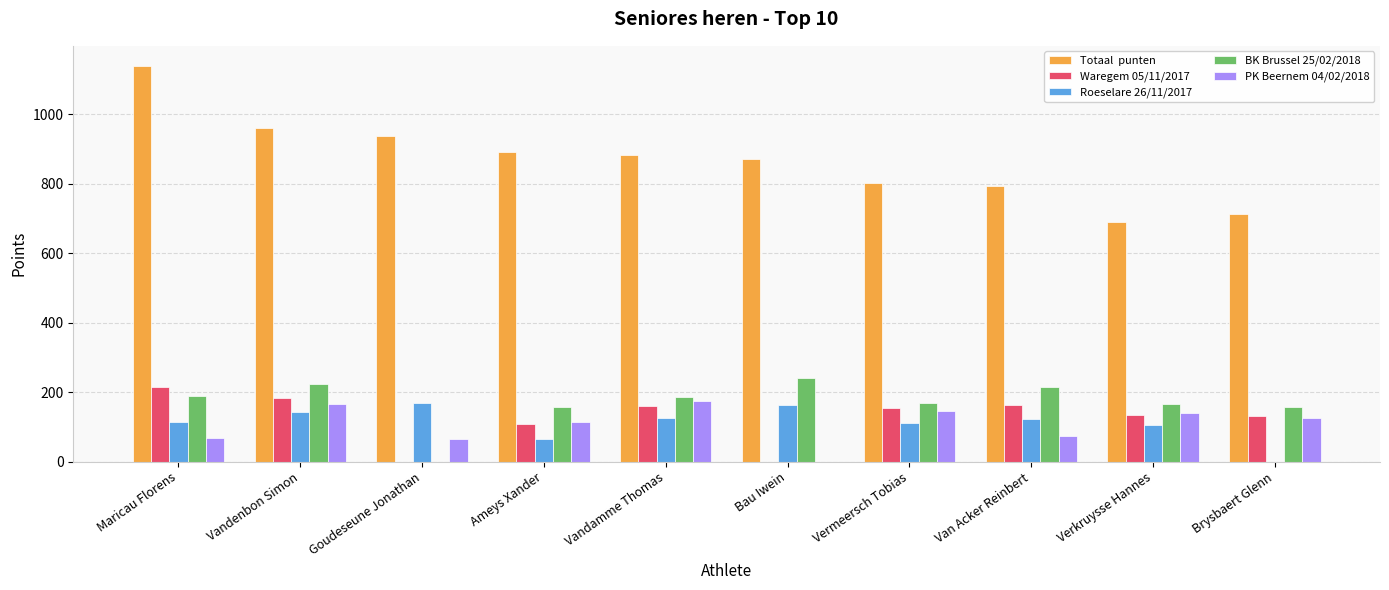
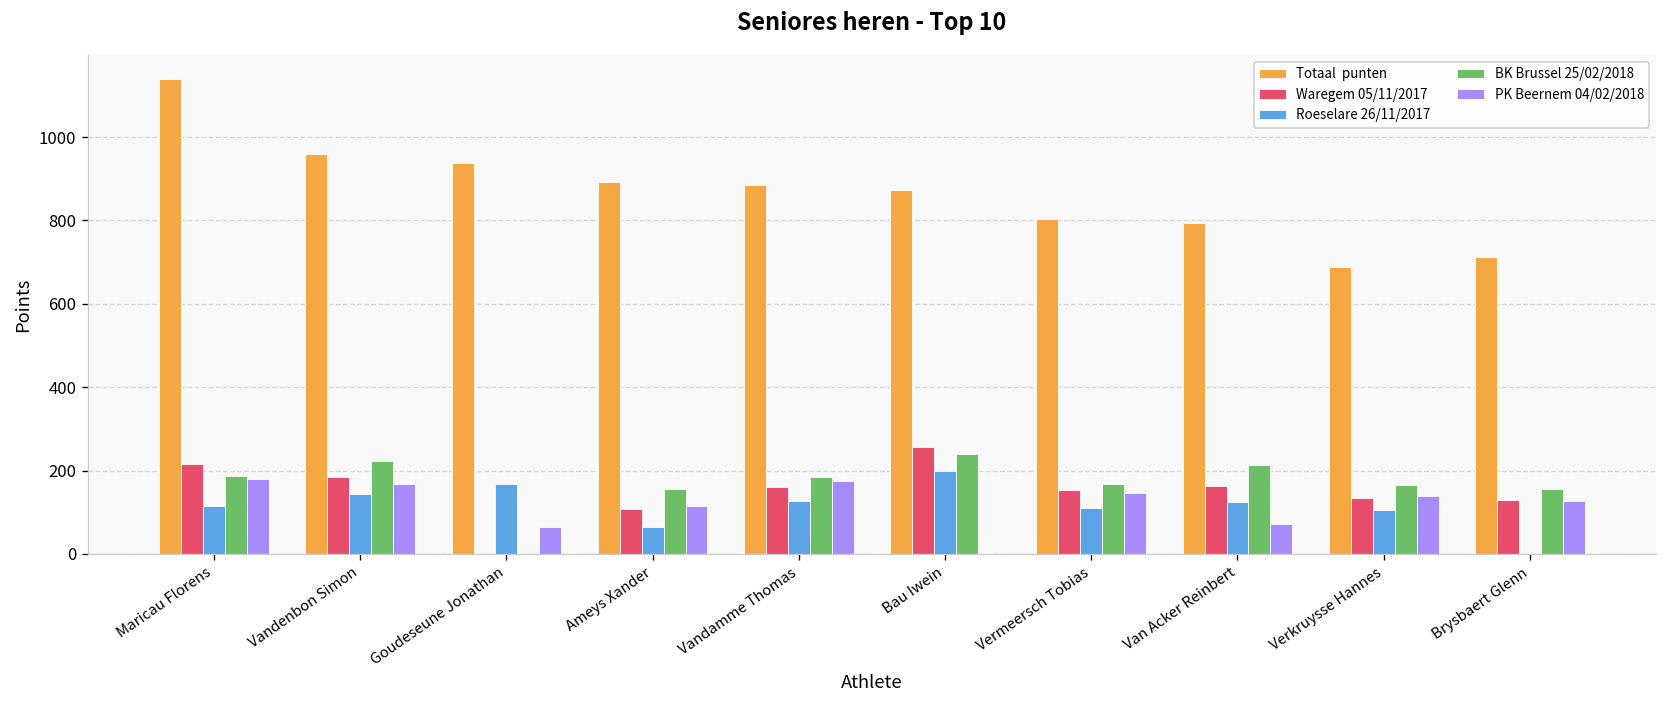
PK Beernem 04/02/2018, Maricau Florens: 70 -> 180
Waregem 05/11/2017, Bau Iwein: 0 -> 260
Roeselare 26/11/2017, Bau Iwein: 160 -> 200
